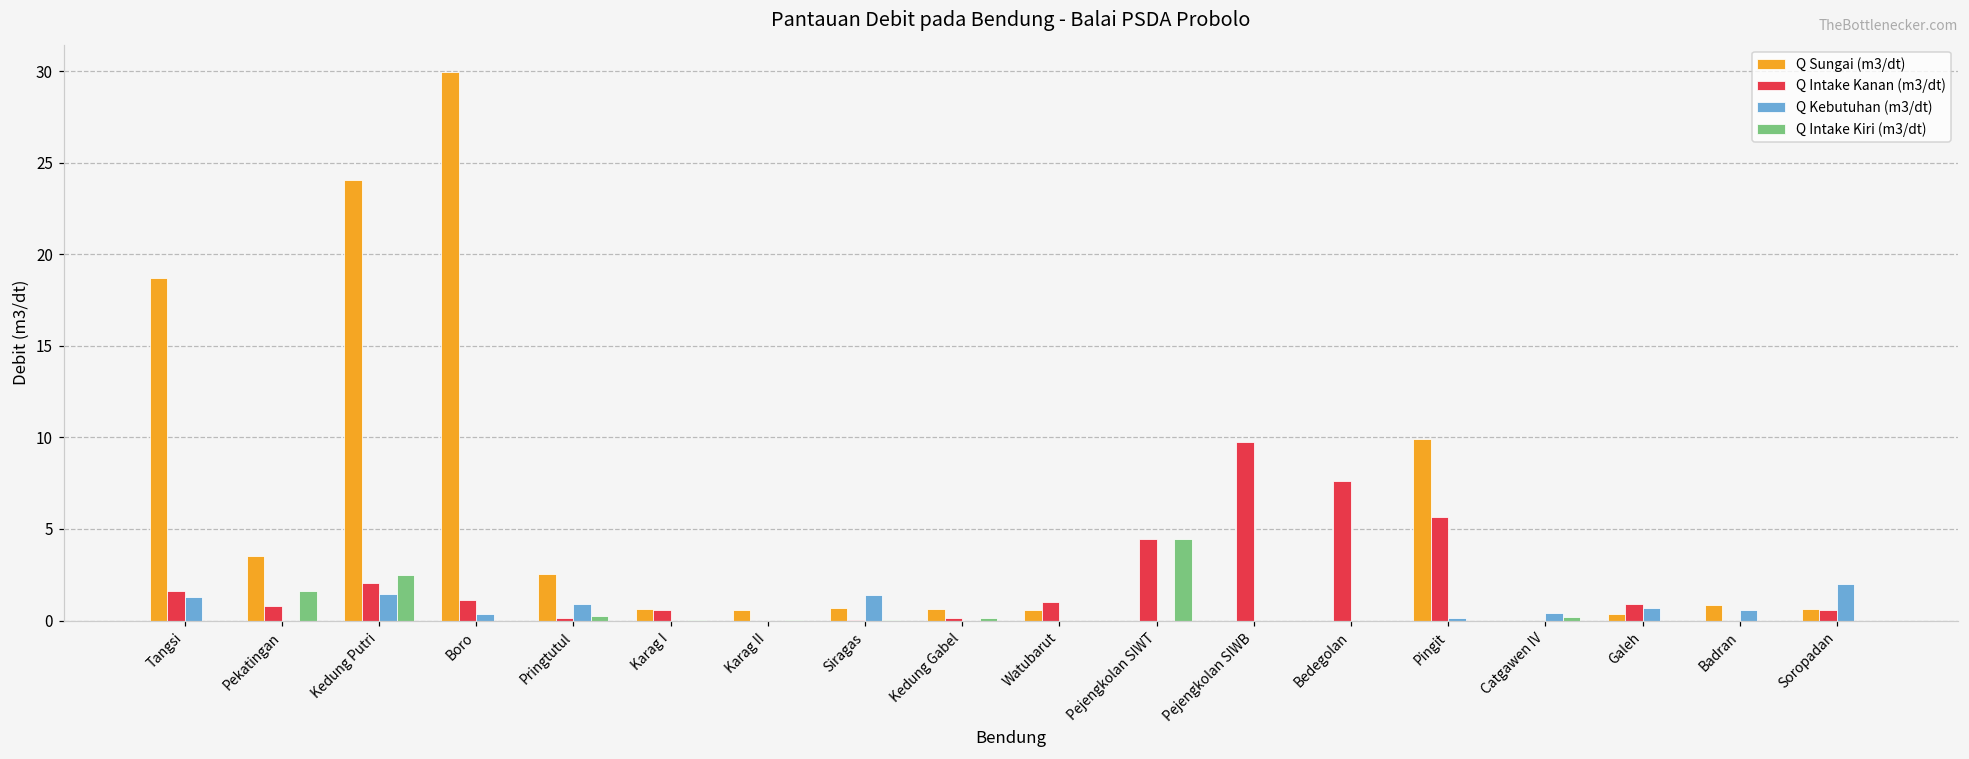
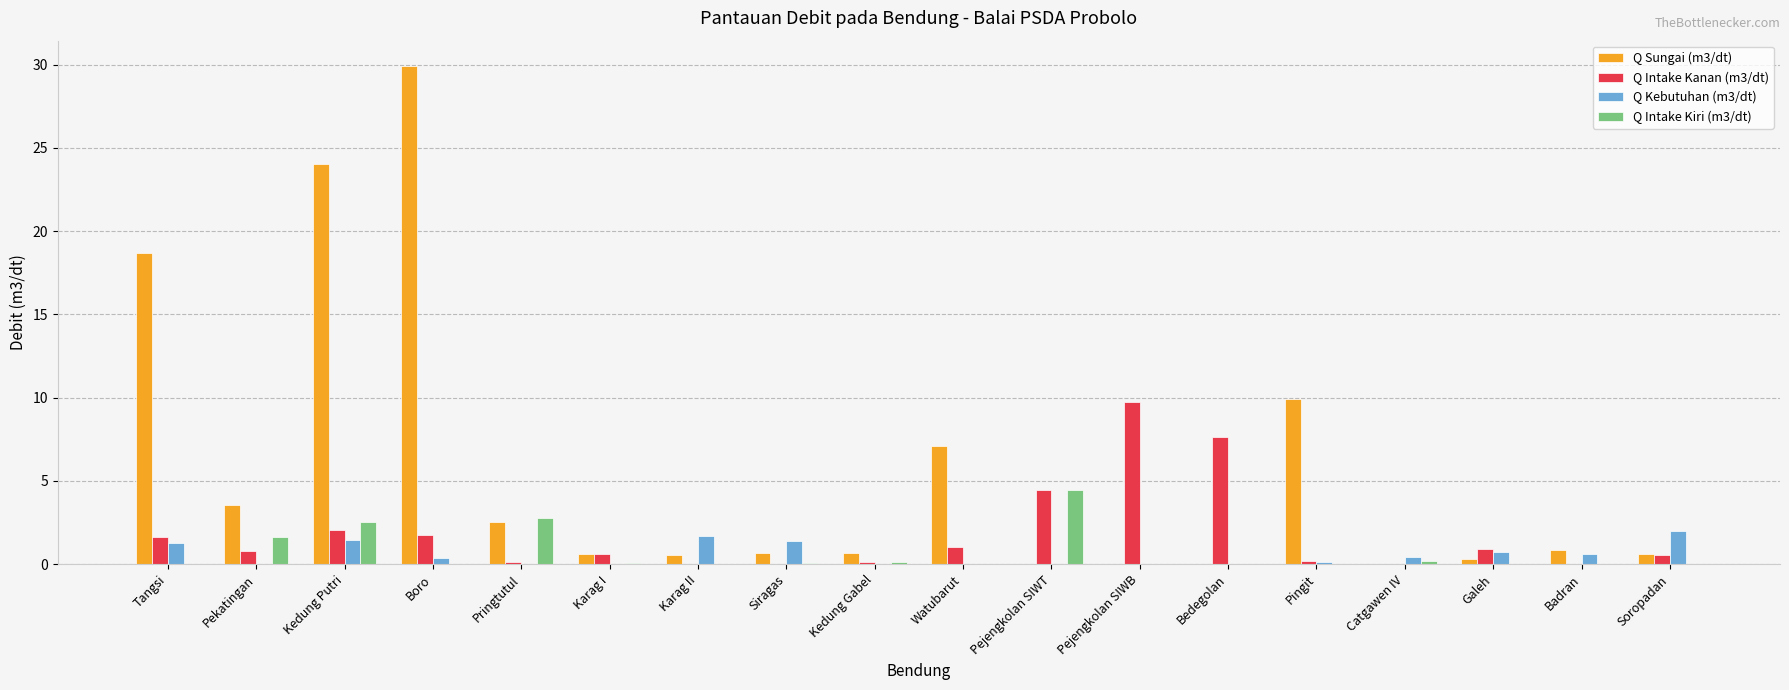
Q Intake Kanan (m3/dt), Boro: 1.1 -> 1.8
Q Kebutuhan (m3/dt), Pringtutul: 0.9 -> 0.0
Q Intake Kiri (m3/dt), Pringtutul: 0.3 -> 2.8
Q Kebutuhan (m3/dt), Karag II: 0.0 -> 1.7
Q Sungai (m3/dt), Watubarut: 0.6 -> 7.1
Q Intake Kanan (m3/dt), Pingit: 5.6 -> 0.2
